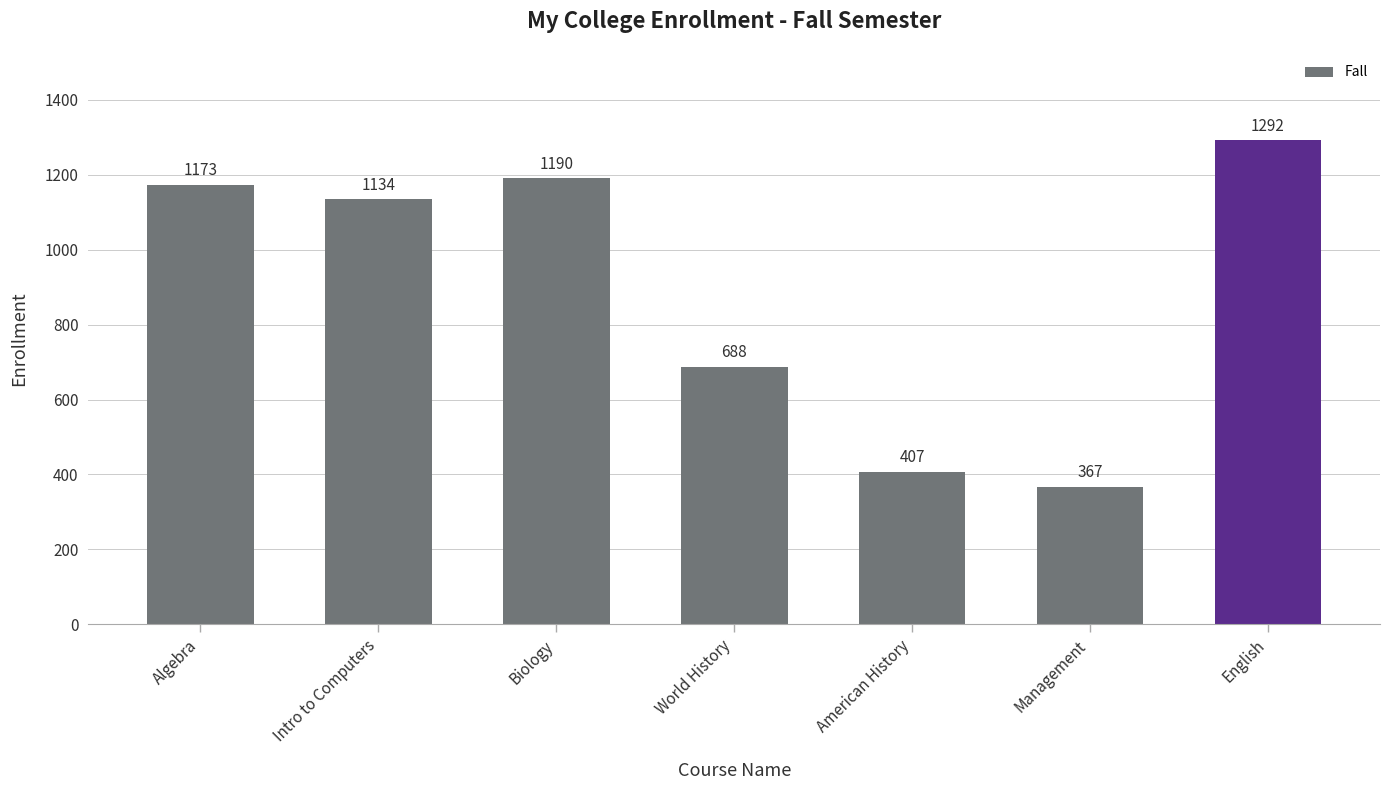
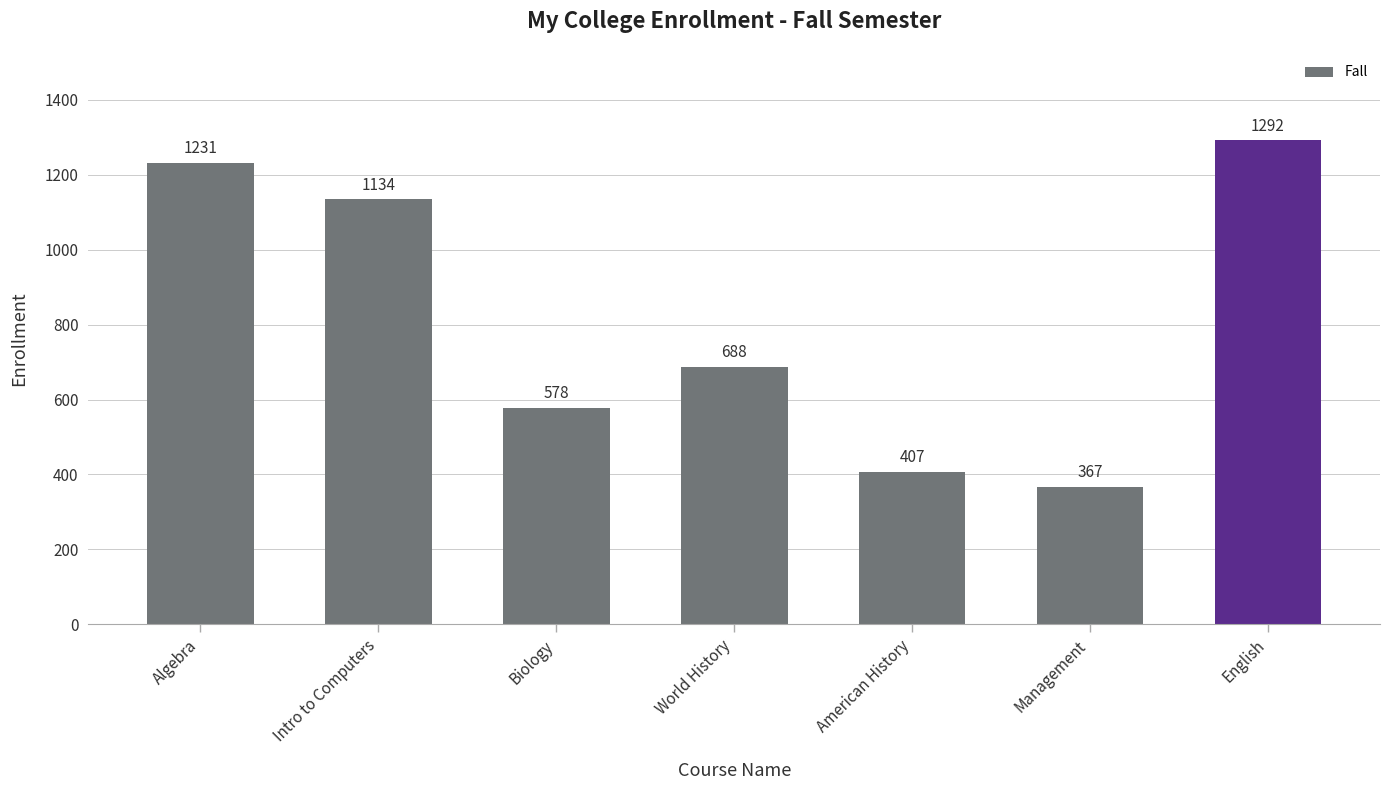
Algebra: 1173 -> 1231
Biology: 1190 -> 578
